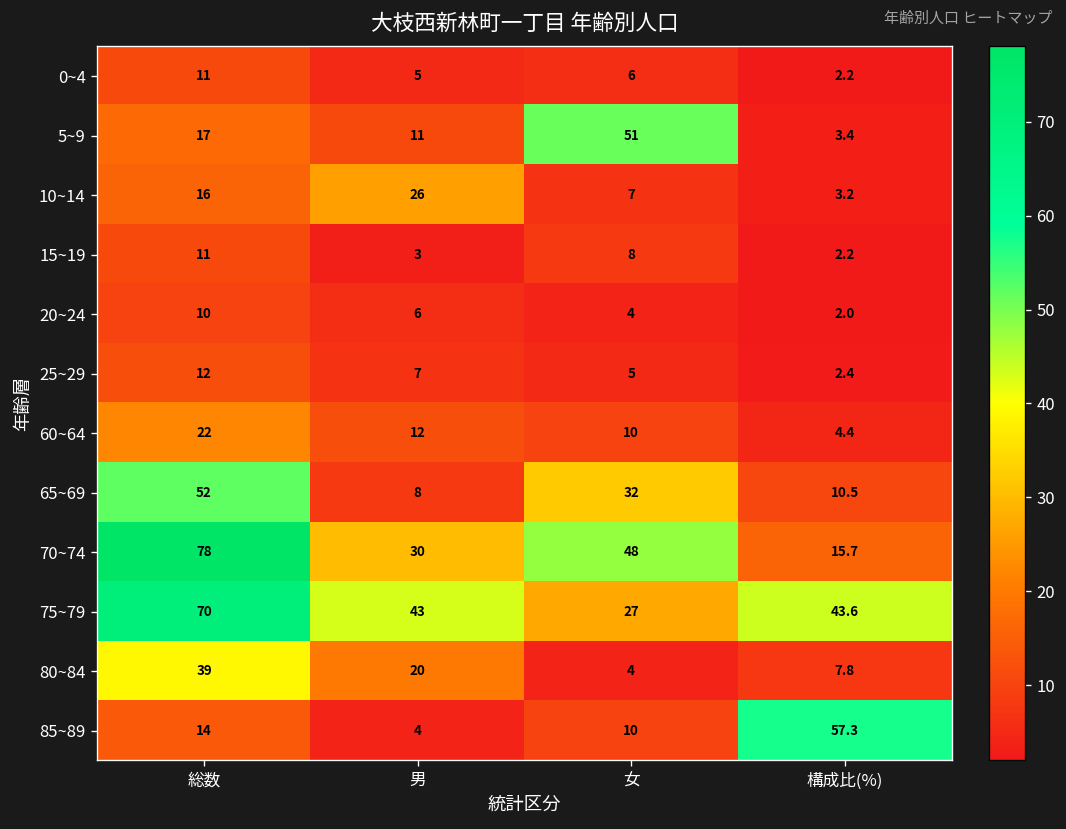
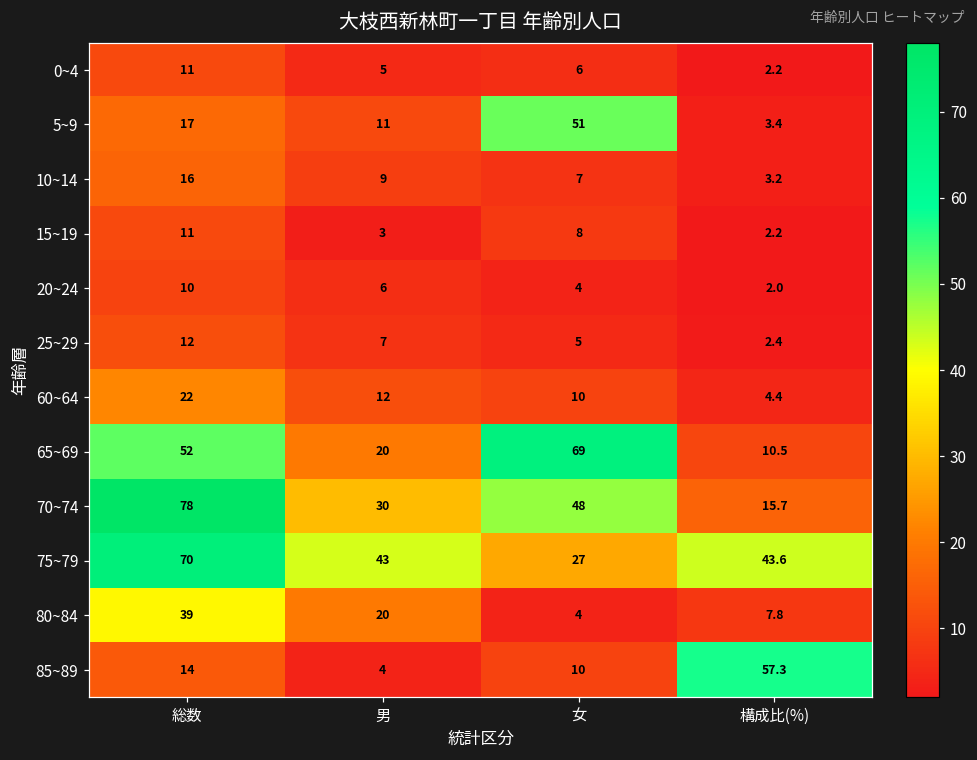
10~14, 男: 26 -> 9
65~69, 男: 8 -> 20
65~69, 女: 32 -> 69
